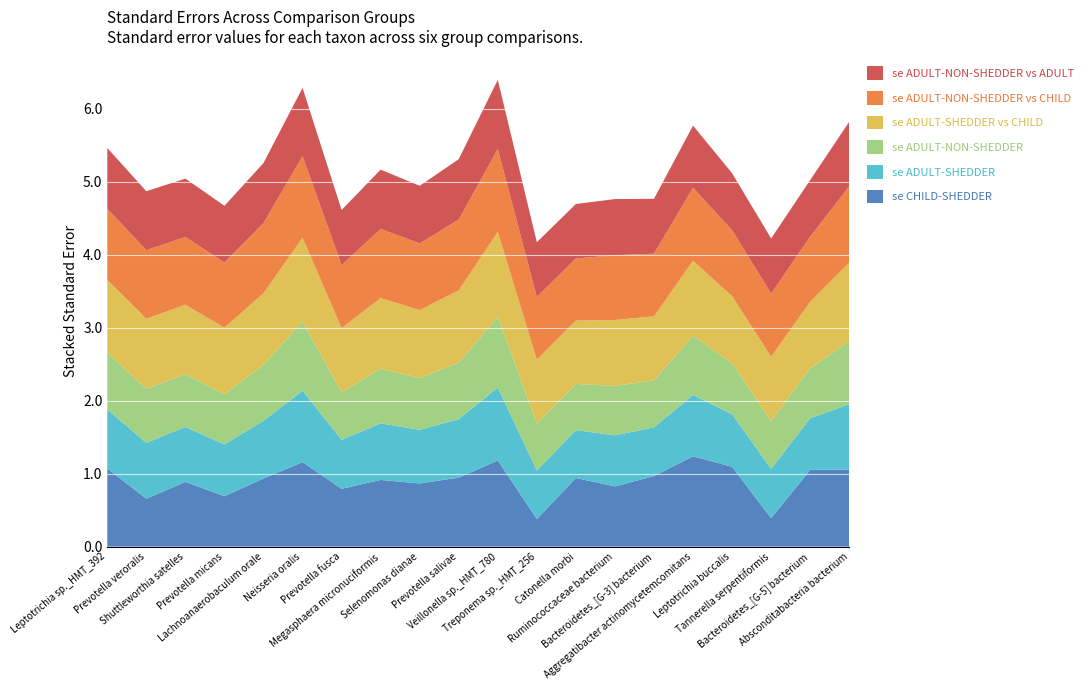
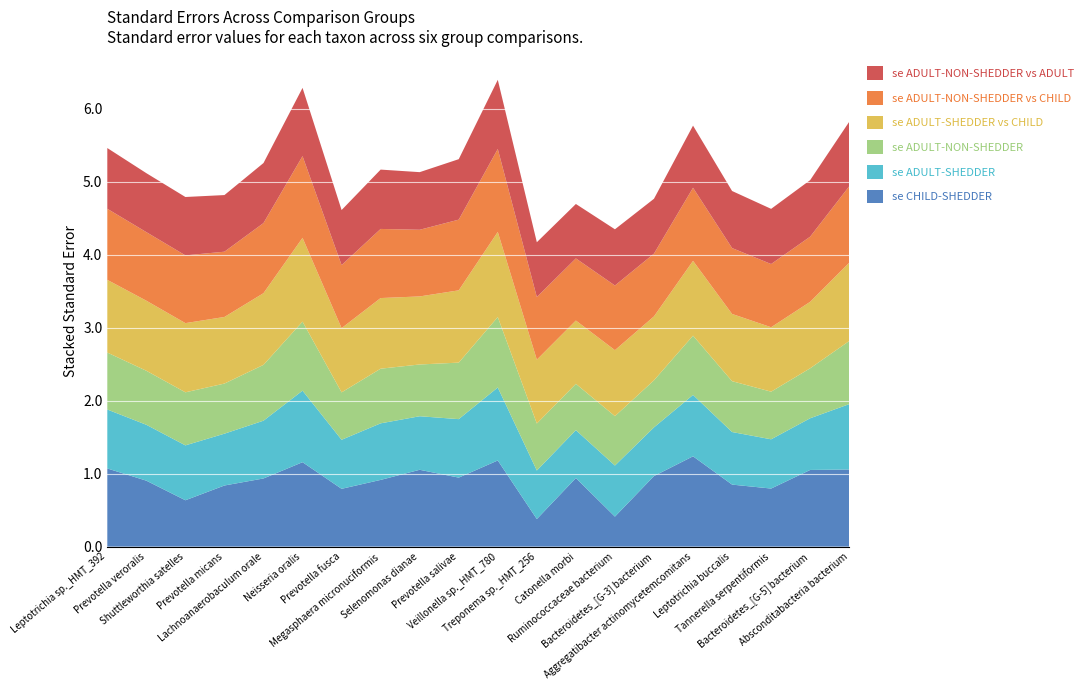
se CHILD-SHEDDER, Prevotella veroralis: 0.7 -> 0.9
se CHILD-SHEDDER, Shuttleworthia satelles: 0.9 -> 0.6
se CHILD-SHEDDER, Prevotella micans: 0.7 -> 0.8
se CHILD-SHEDDER, Selenomonas dianae: 0.9 -> 1.1
se CHILD-SHEDDER, Ruminococcaceae bacterium: 0.8 -> 0.4
se CHILD-SHEDDER, Leptotrichia buccalis: 1.1 -> 0.8
se CHILD-SHEDDER, Tannerella serpentiformis: 0.4 -> 0.8
